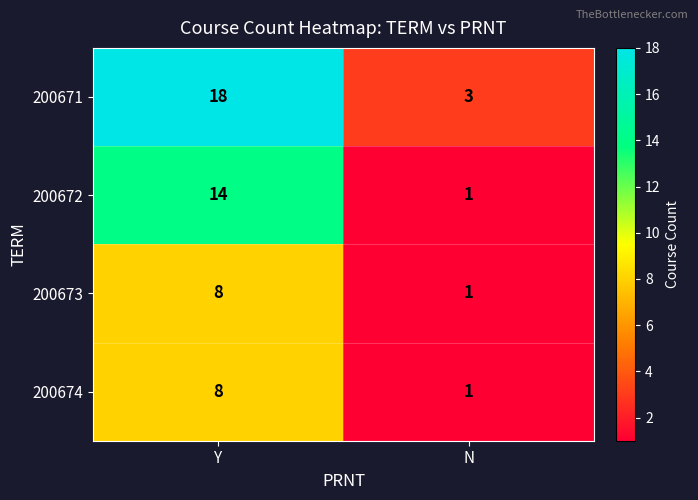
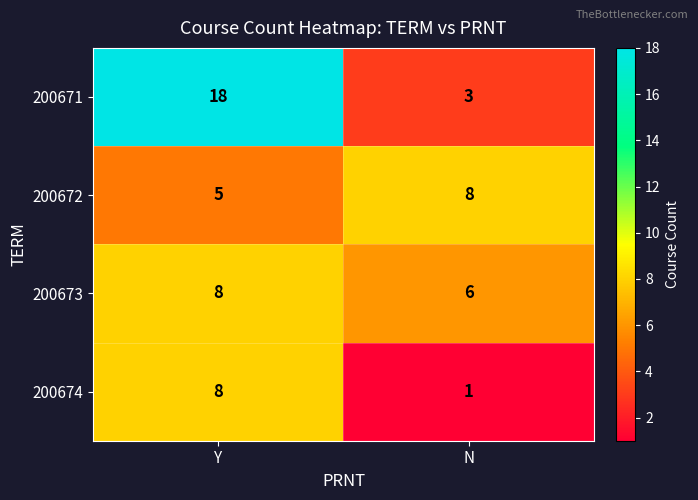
200672, Y: 14 -> 5
200672, N: 1 -> 8
200673, N: 1 -> 6
